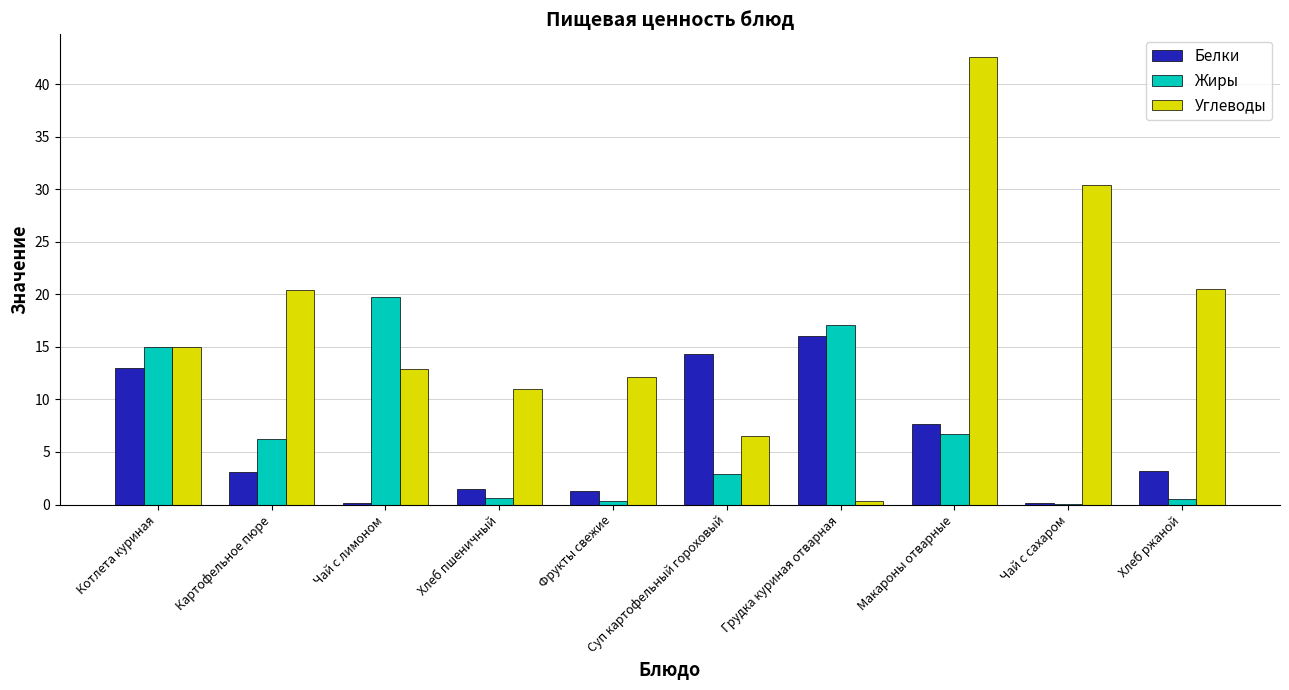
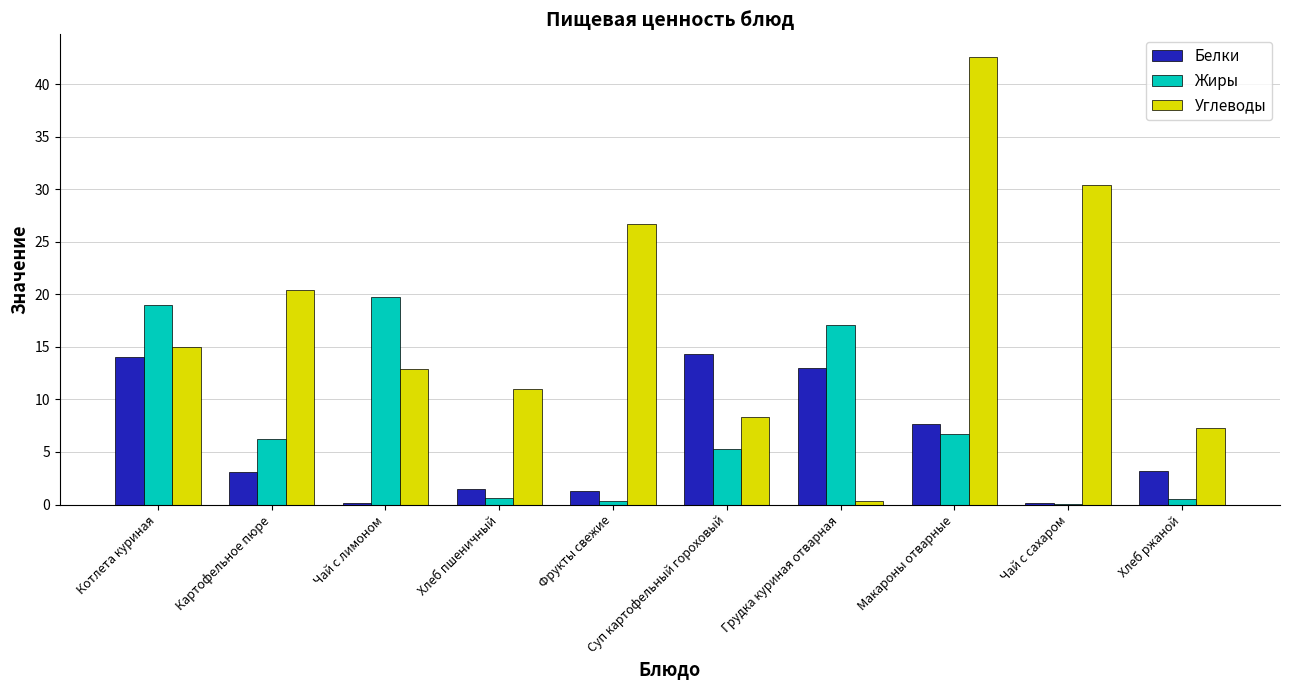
Белки, Котлета куриная: 13 -> 14
Жиры, Котлета куриная: 15 -> 19
Углеводы, Фрукты свежие: 12.2 -> 26.7
Жиры, Суп картофельный гороховый: 2.9 -> 5.3
Углеводы, Суп картофельный гороховый: 6.5 -> 8.3
Белки, Грудка куриная отварная: 16 -> 13
Углеводы, Хлеб ржаной: 20.5 -> 7.3
